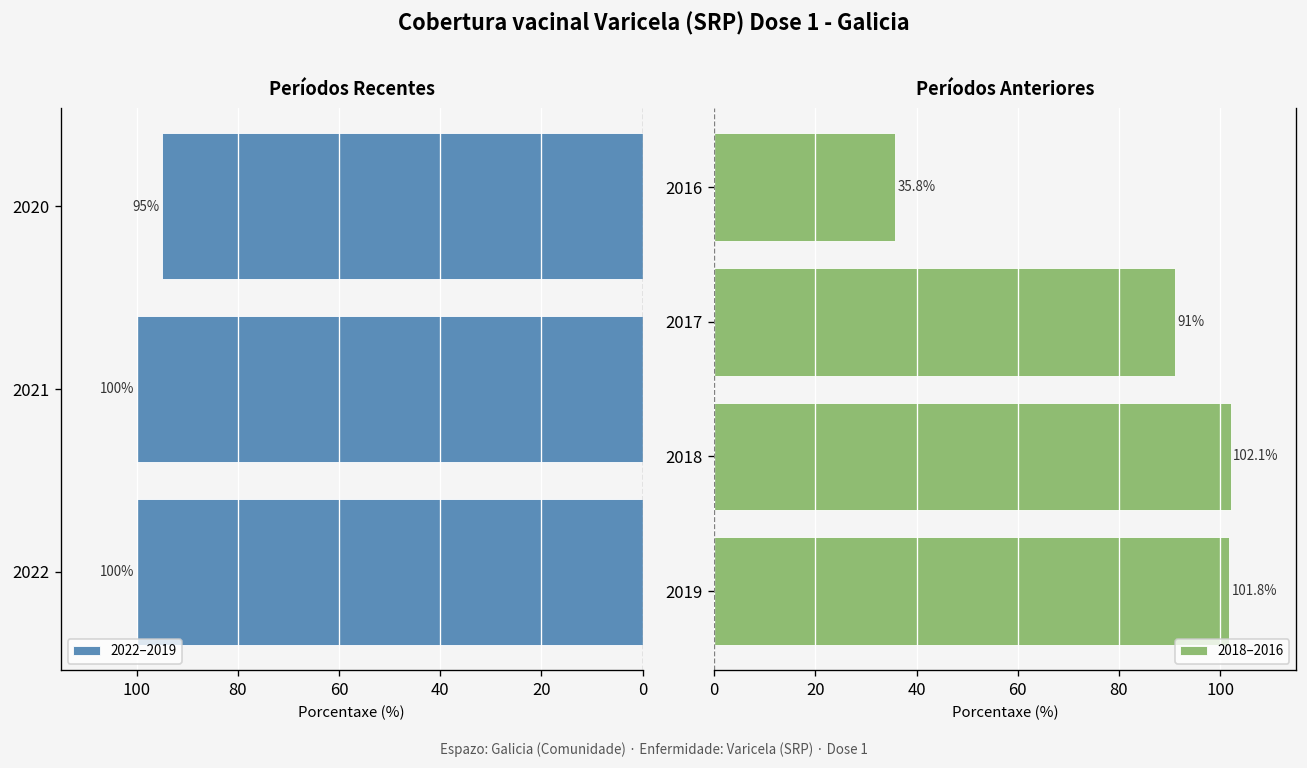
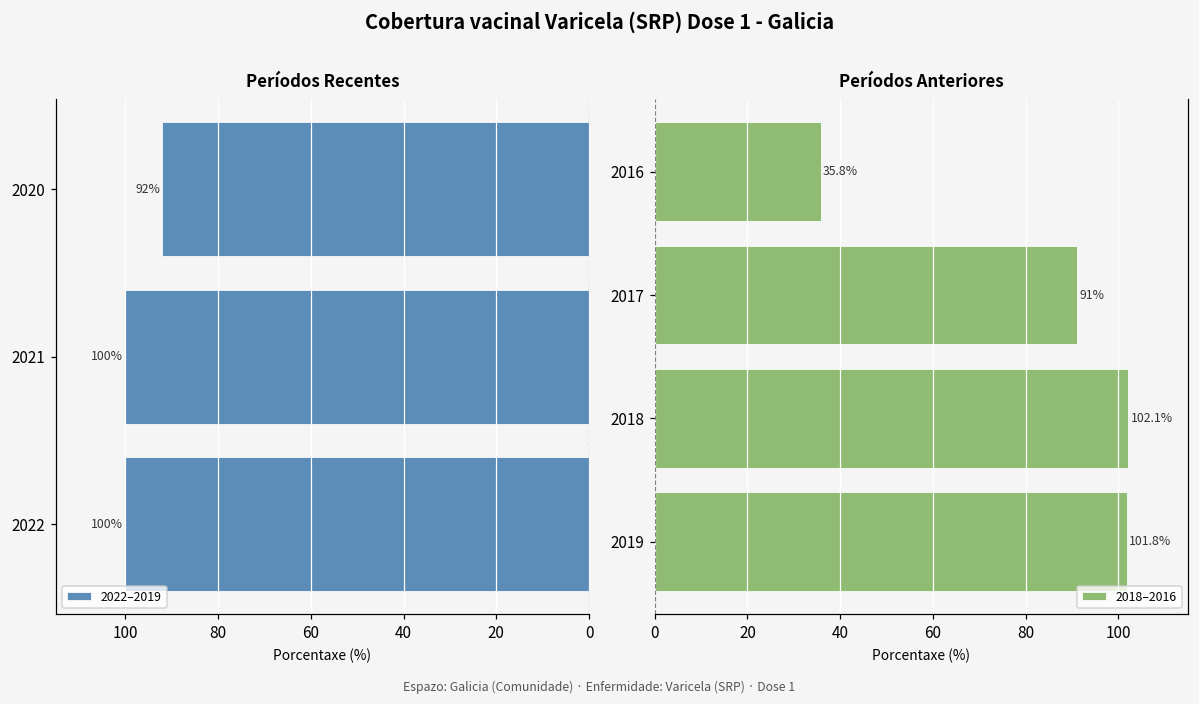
Períodos Recentes, 2020: 95% -> 92%
